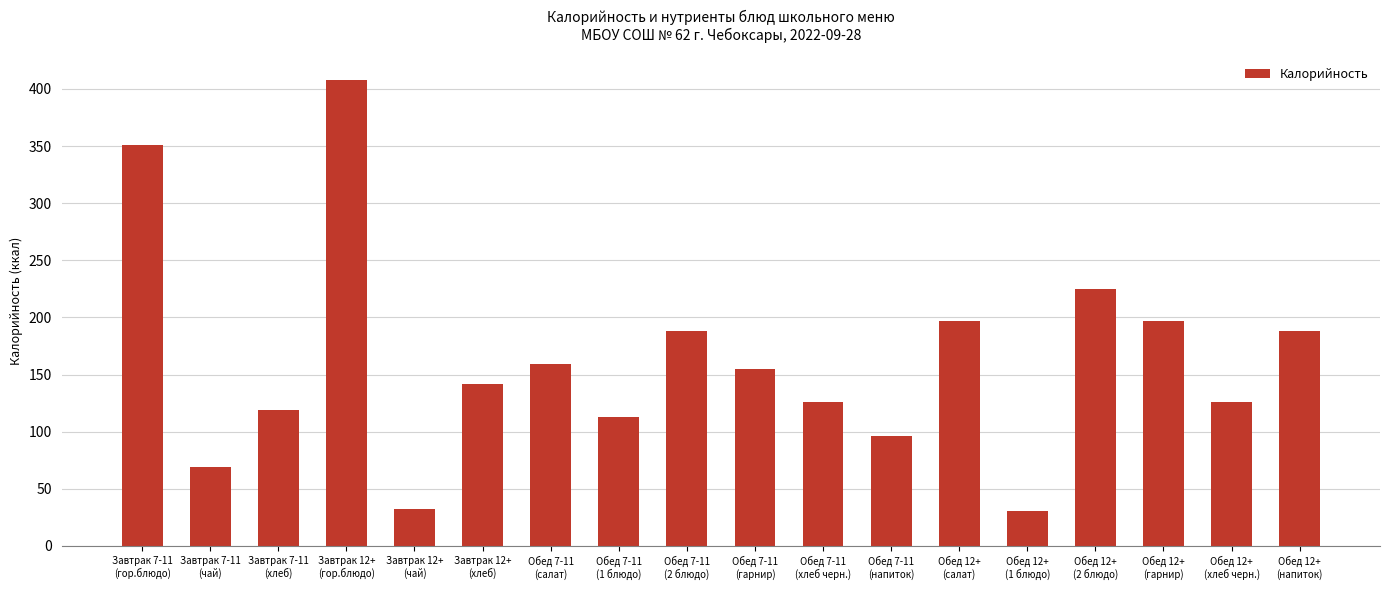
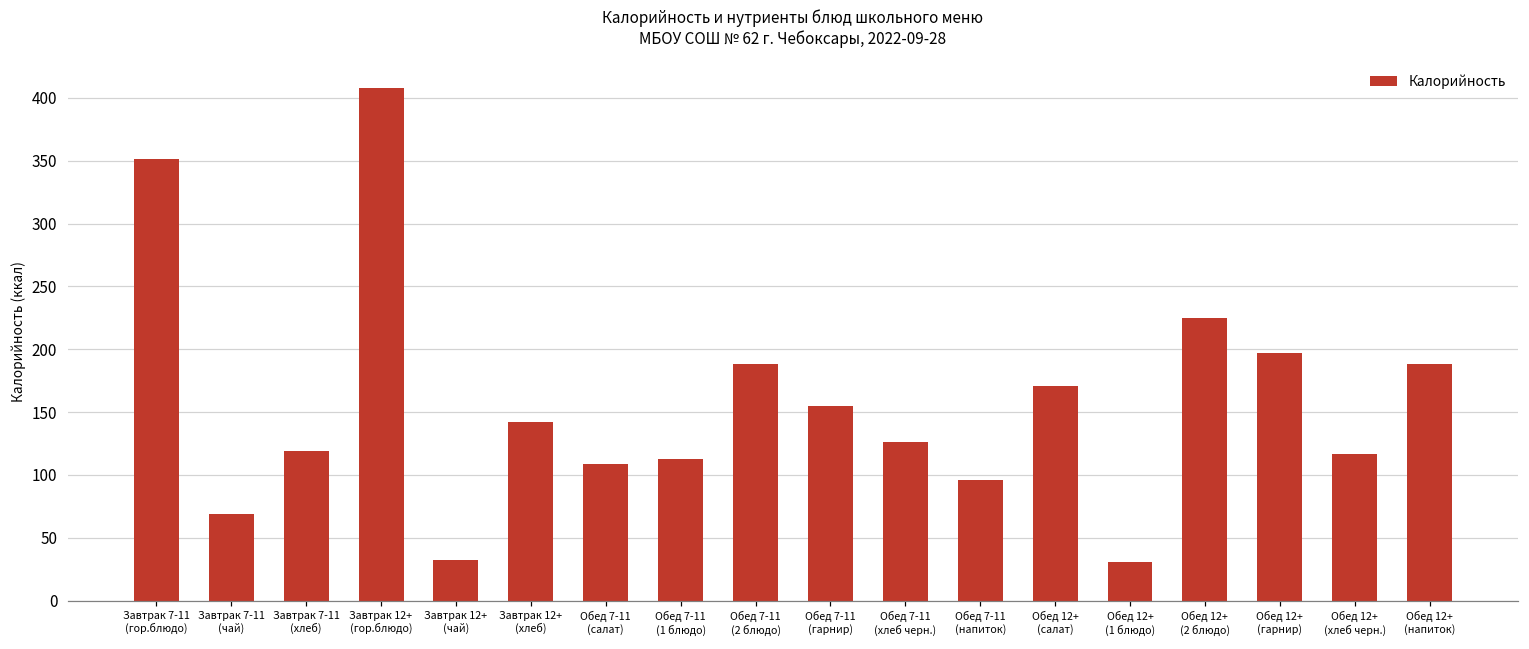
Обед 7-11 (салат): 159 -> 109
Обед 12+ (салат): 197 -> 171
Обед 12+ (хлеб черн.): 126 -> 117
